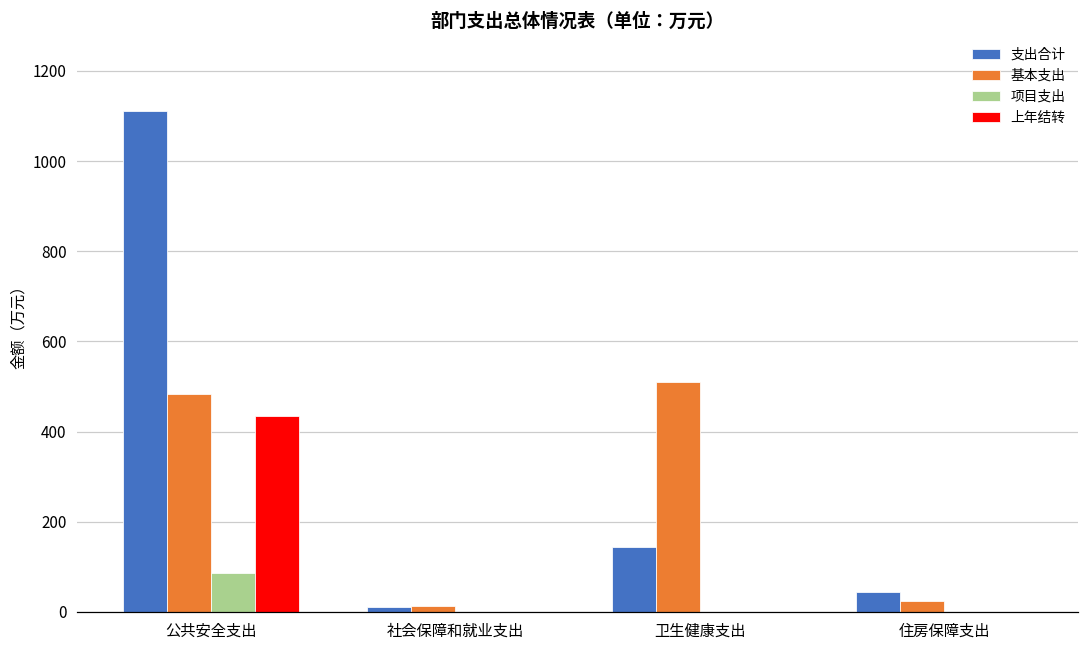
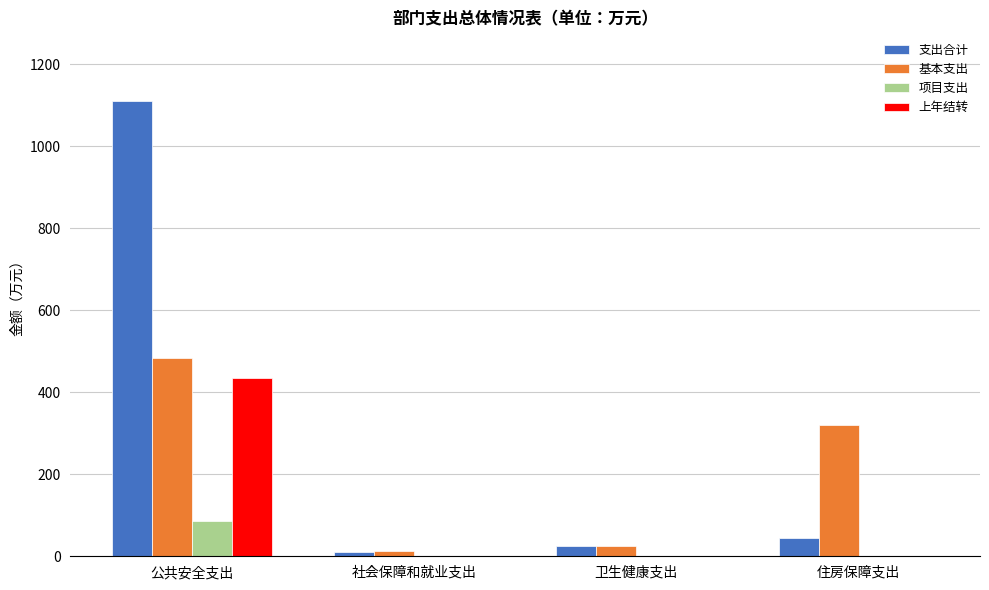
支出合计, 卫生健康支出: 140 -> 20
基本支出, 卫生健康支出: 510 -> 20
基本支出, 住房保障支出: 20 -> 320
